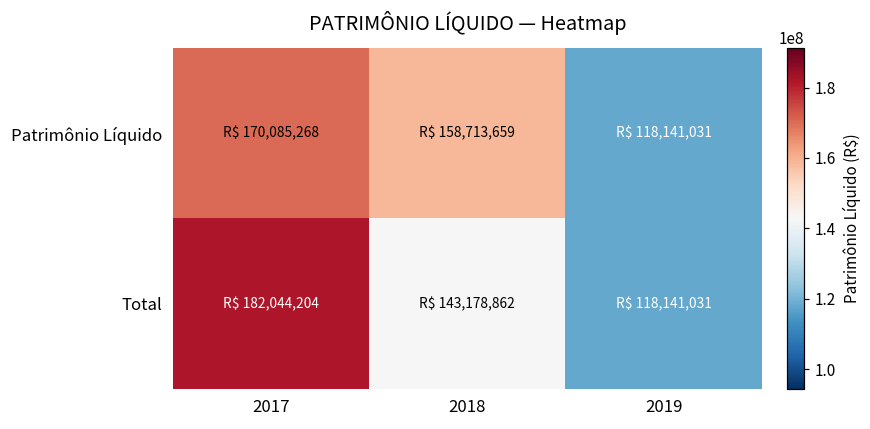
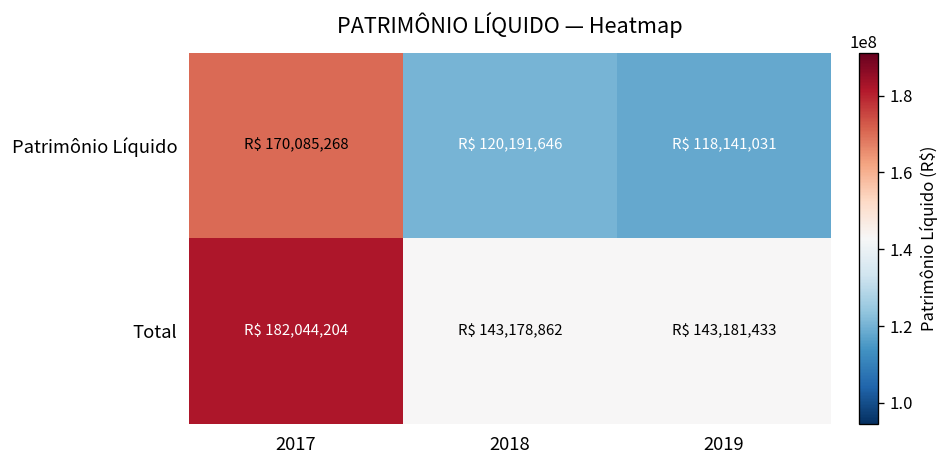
Patrimônio Líquido, 2018: 158,713,659 -> 120,191,646
Total, 2019: 118,141,031 -> 143,181,433
